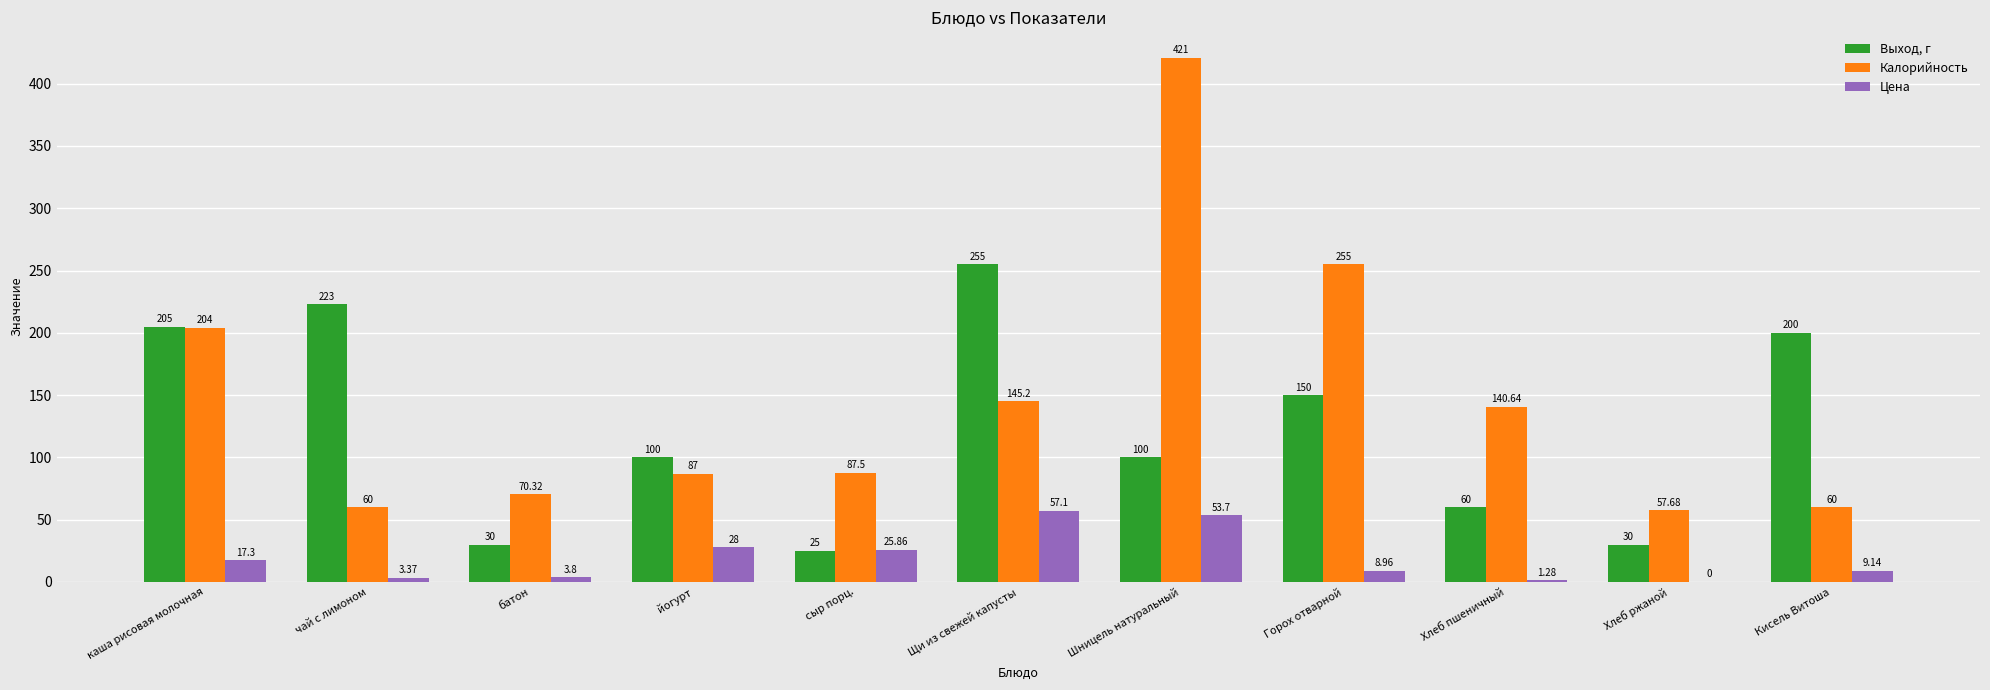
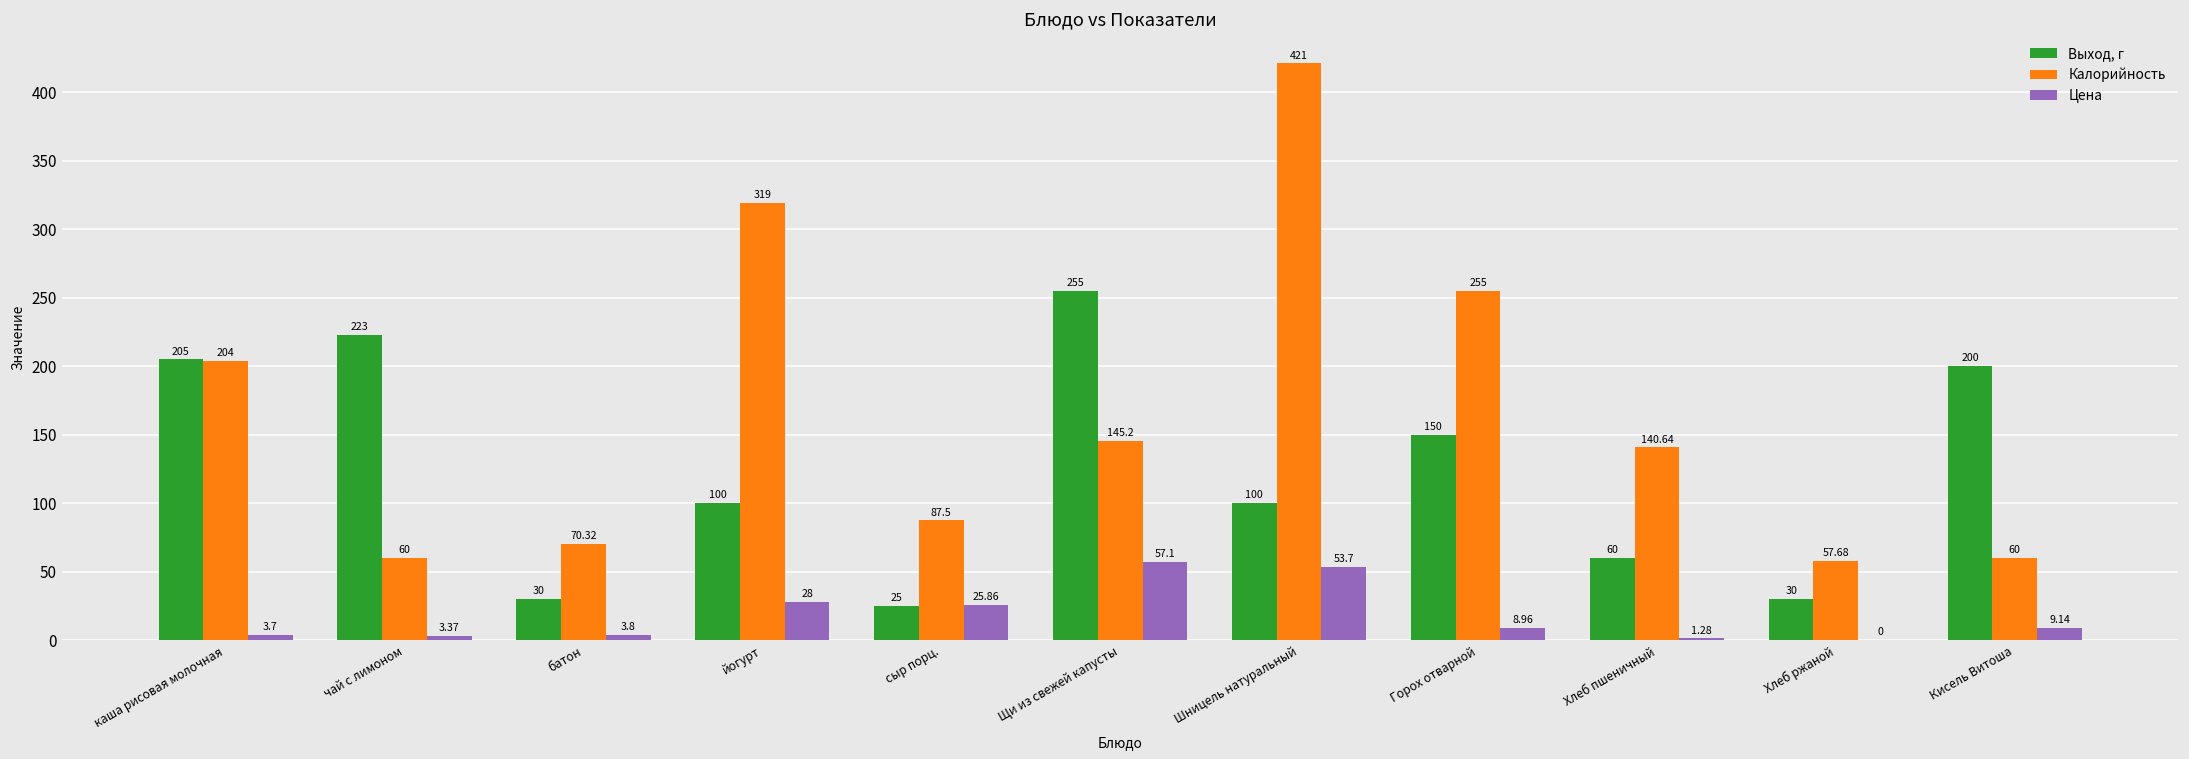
Цена, каша рисовая молочная: 17.3 -> 3.7
Калорийность, йогурт: 87 -> 319
